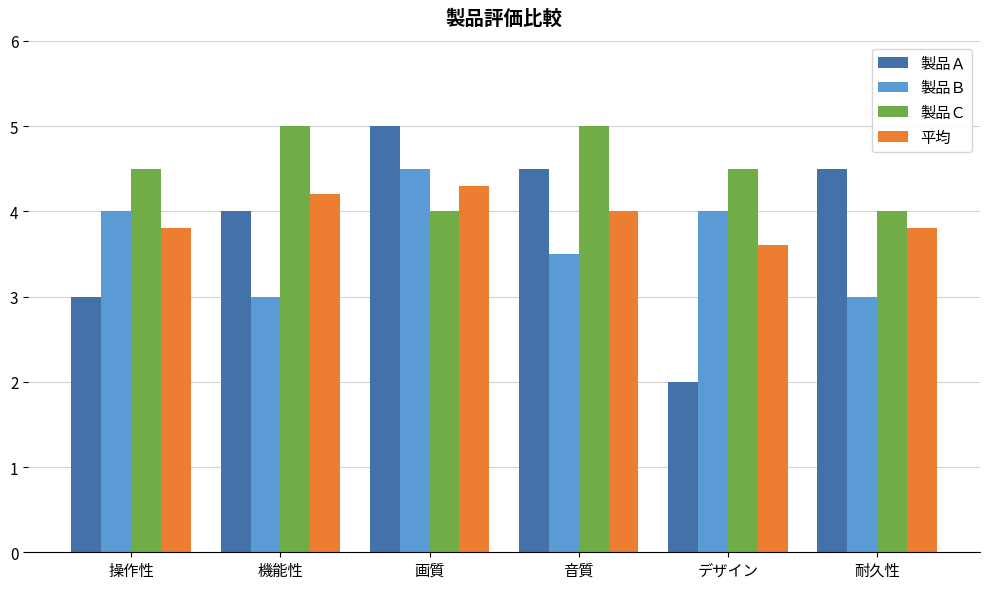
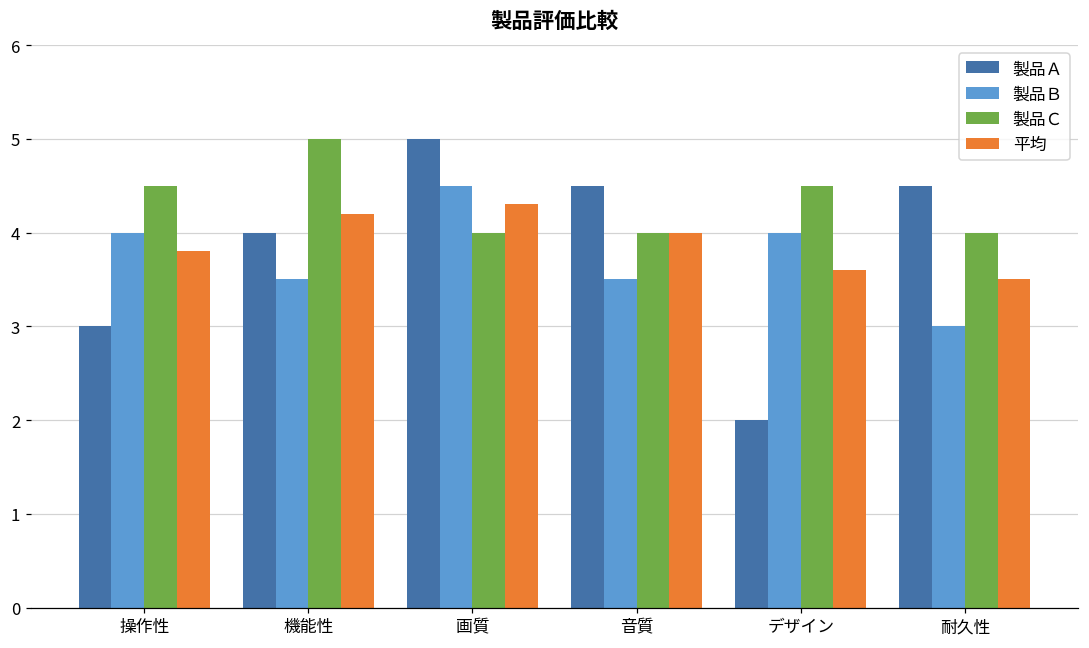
製品Ｂ, 機能性: 3.0 -> 3.5
製品Ｃ, 音質: 5 -> 4
平均, 耐久性: 3.8 -> 3.5
